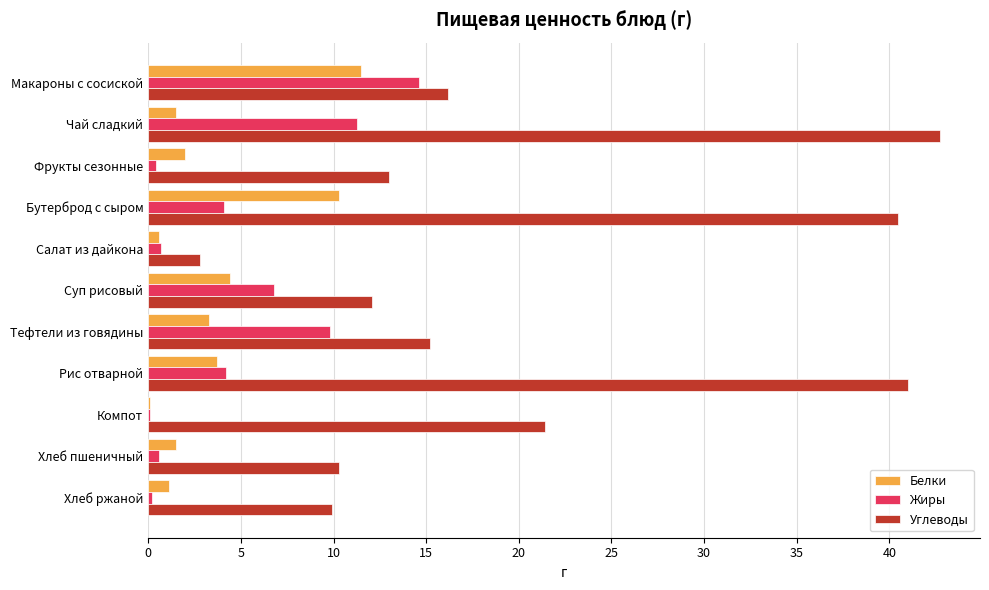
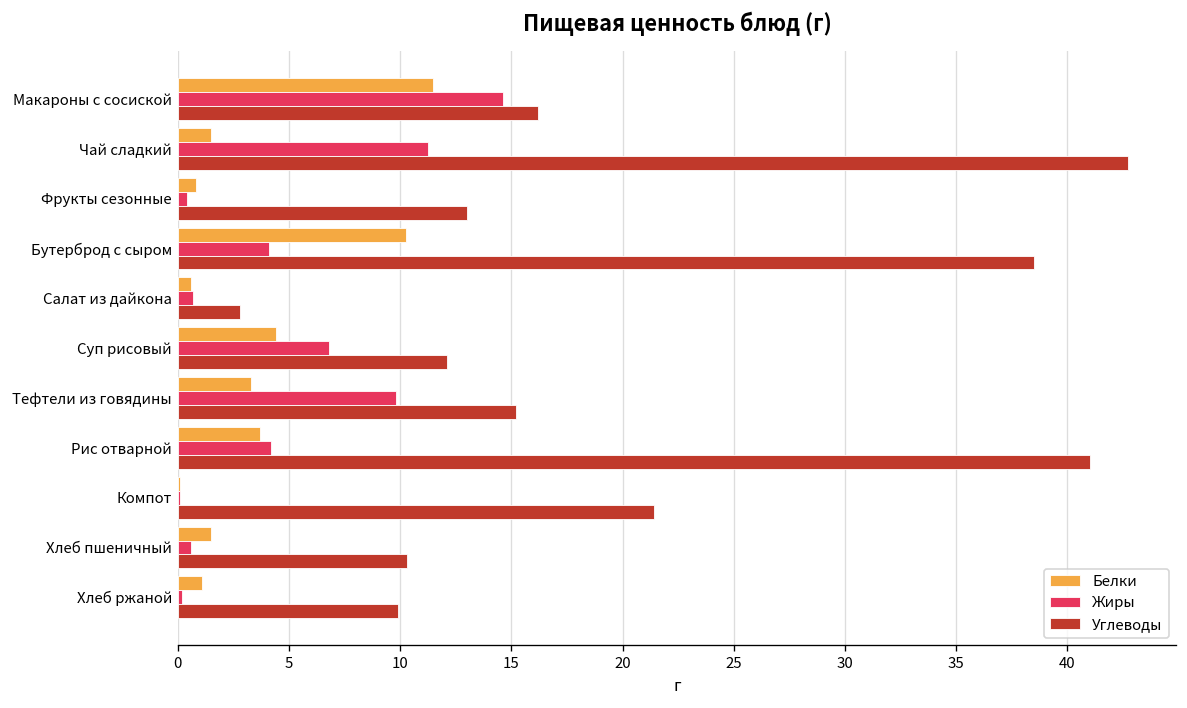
Белки, Фрукты сезонные: 2.0 -> 0.8
Углеводы, Бутерброд с сыром: 40.5 -> 38.5
